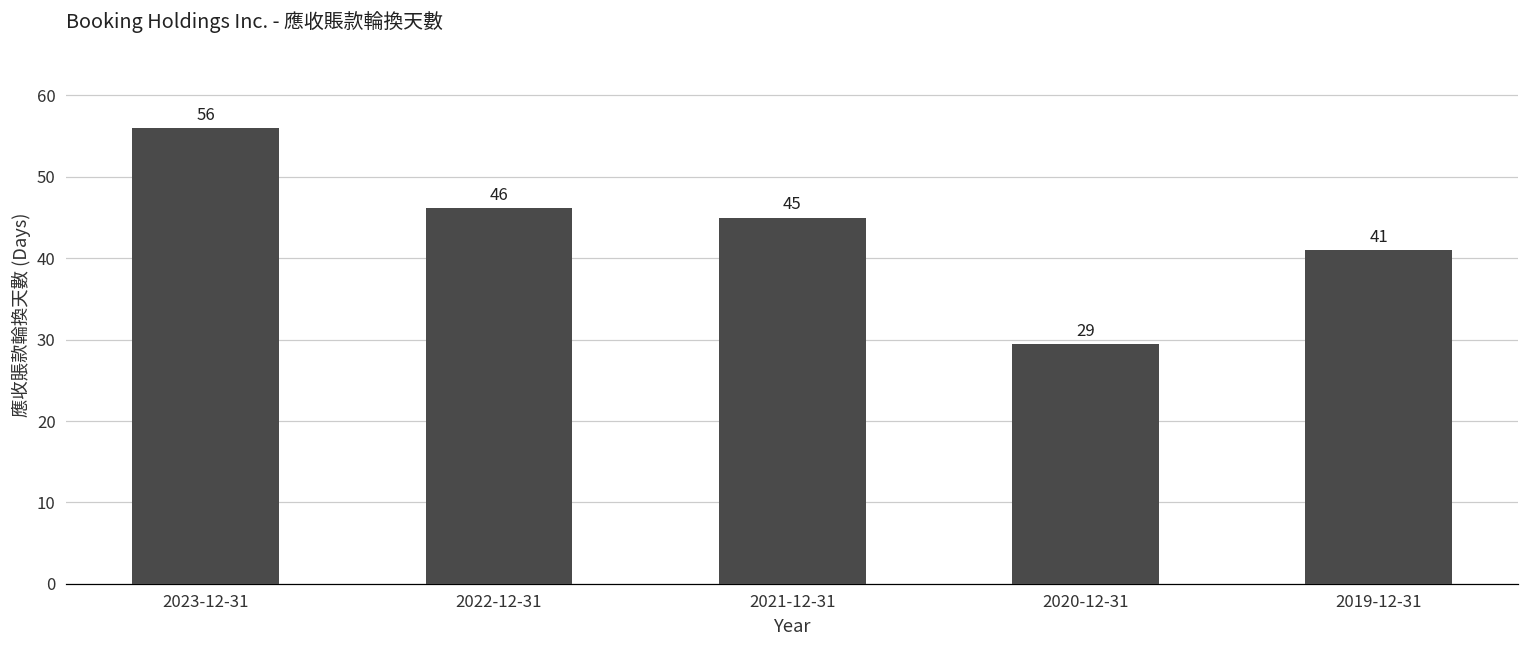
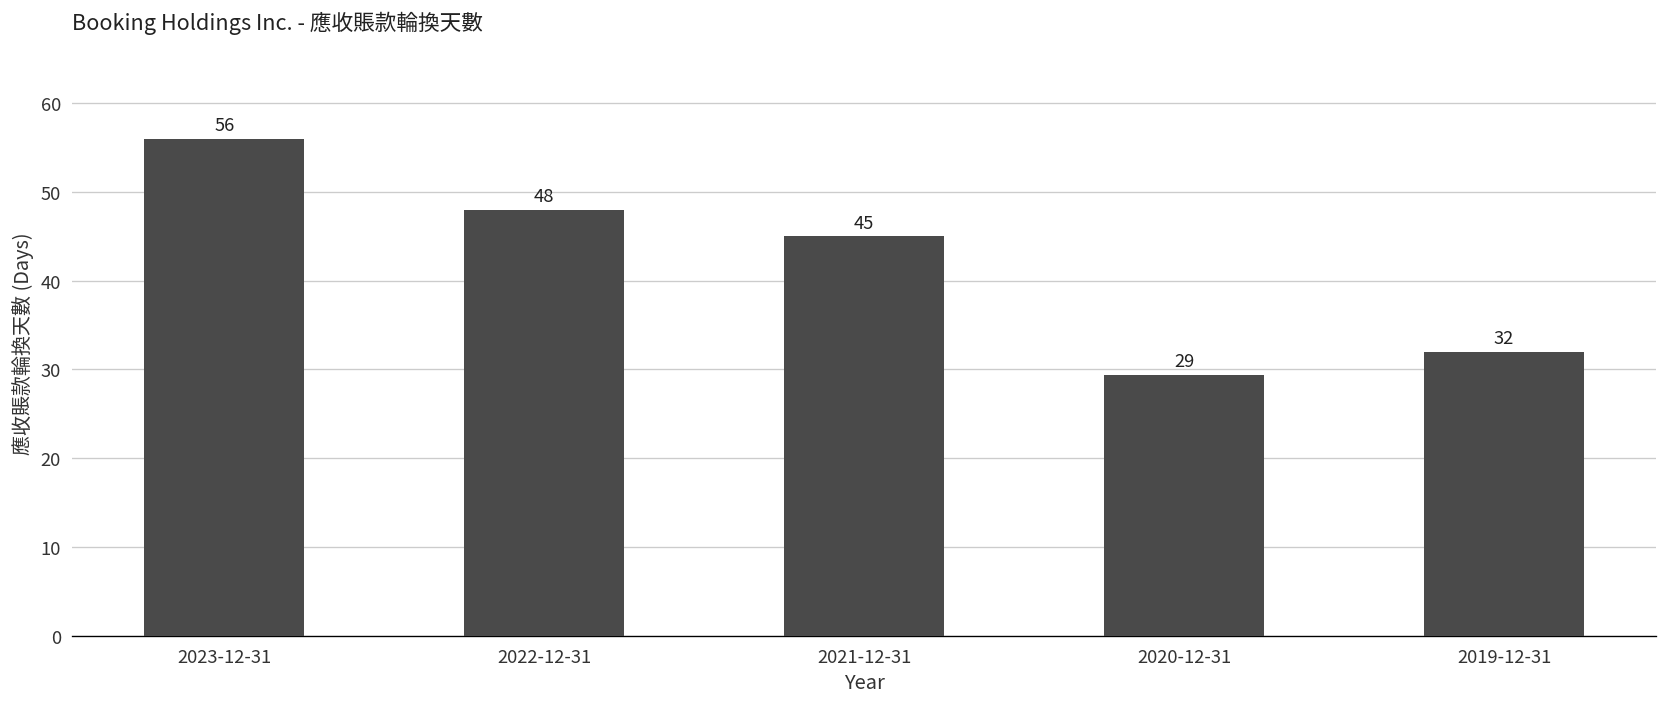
2022-12-31: 46 -> 48
2019-12-31: 41 -> 32
